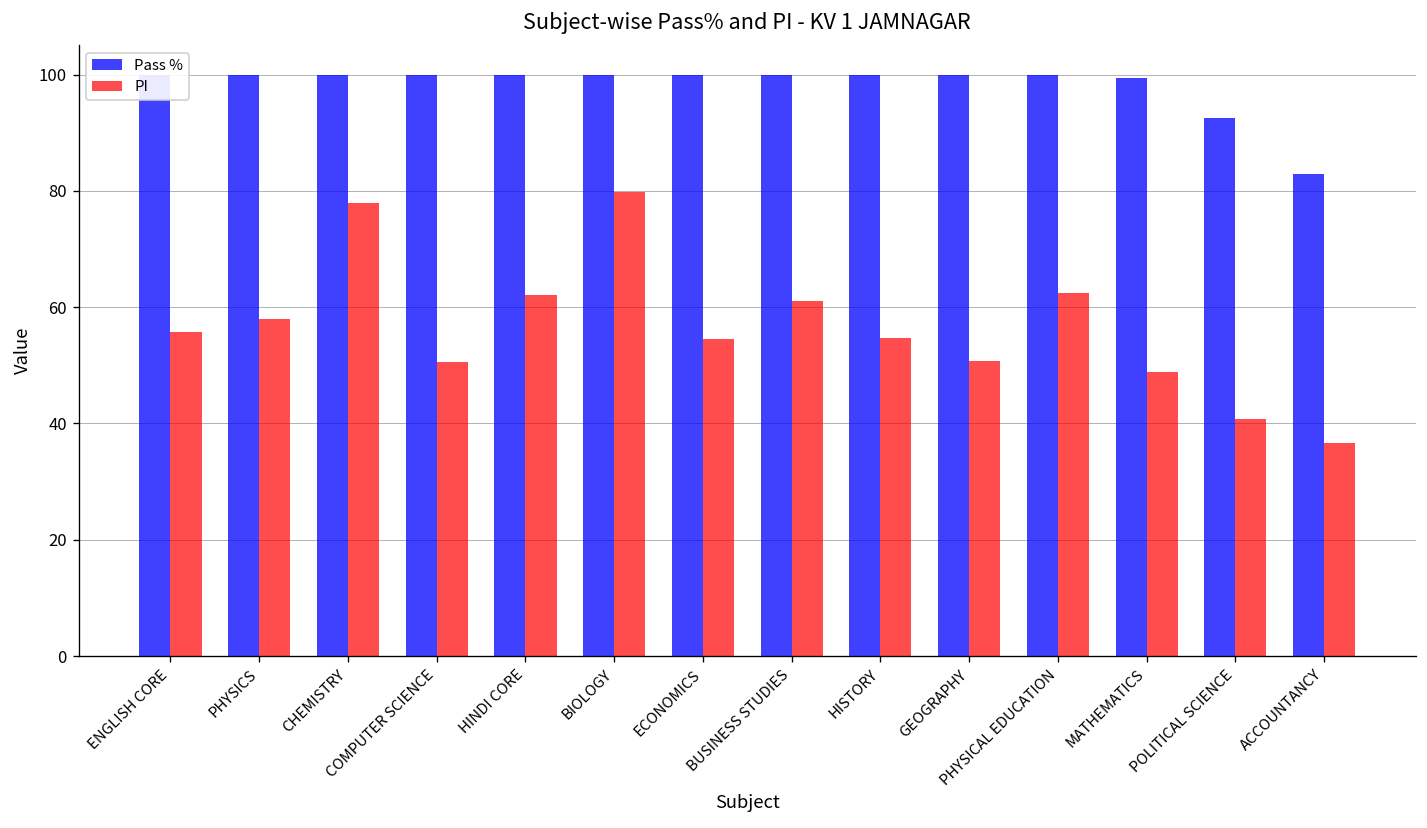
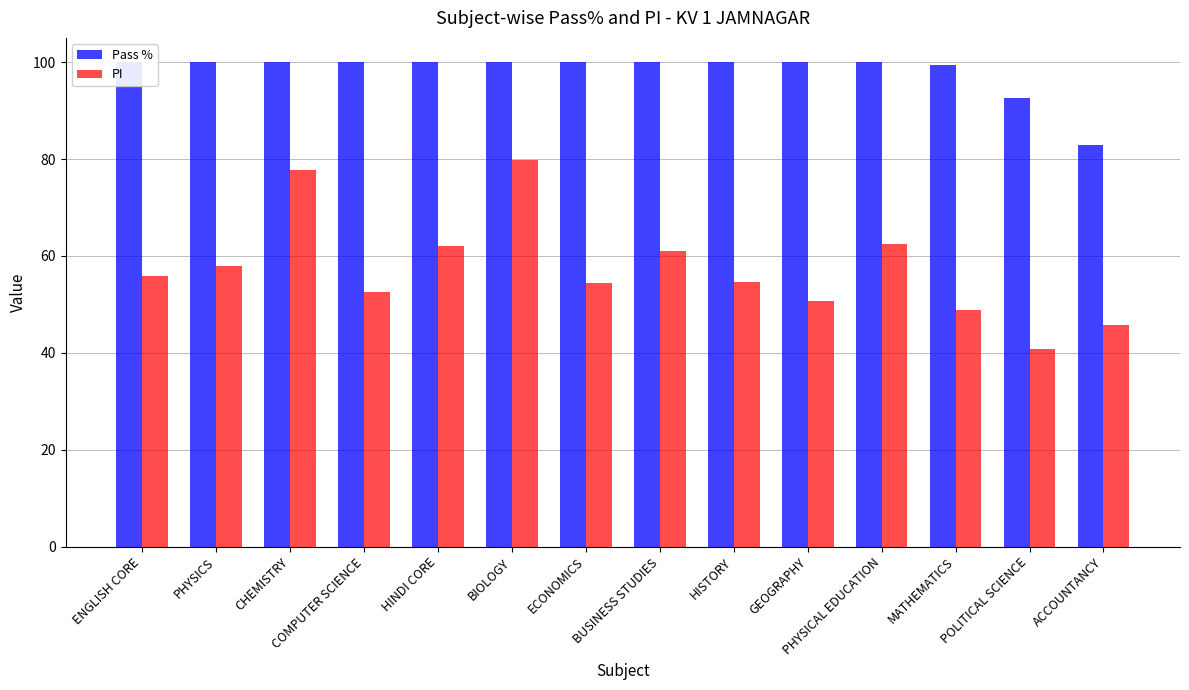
PI, COMPUTER SCIENCE: 50 -> 53
PI, ACCOUNTANCY: 37 -> 46
